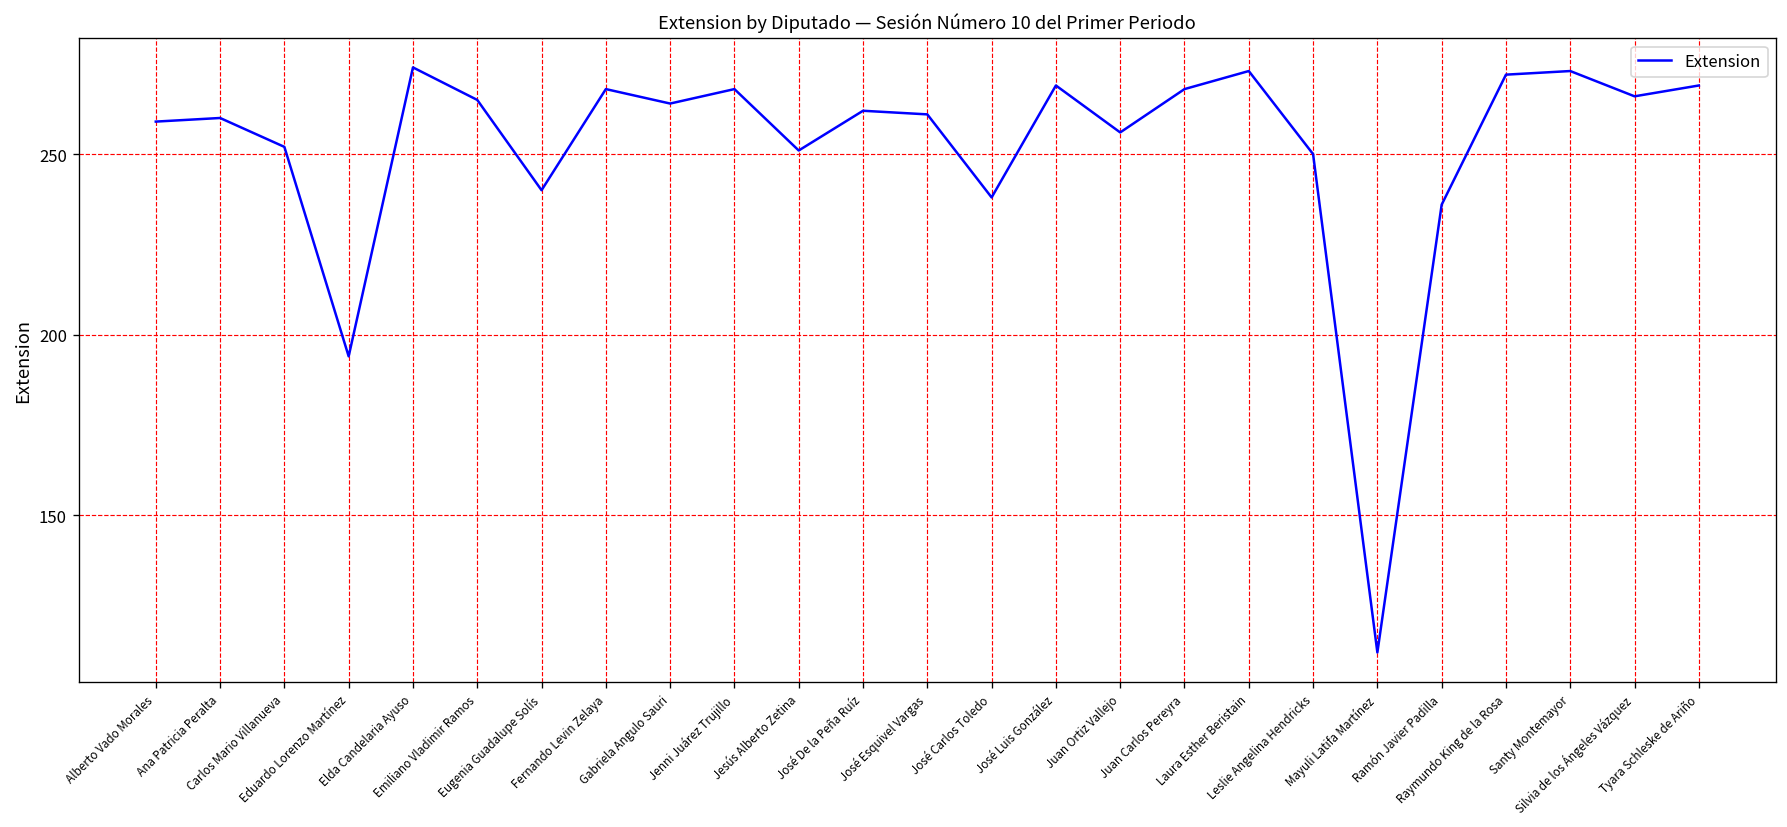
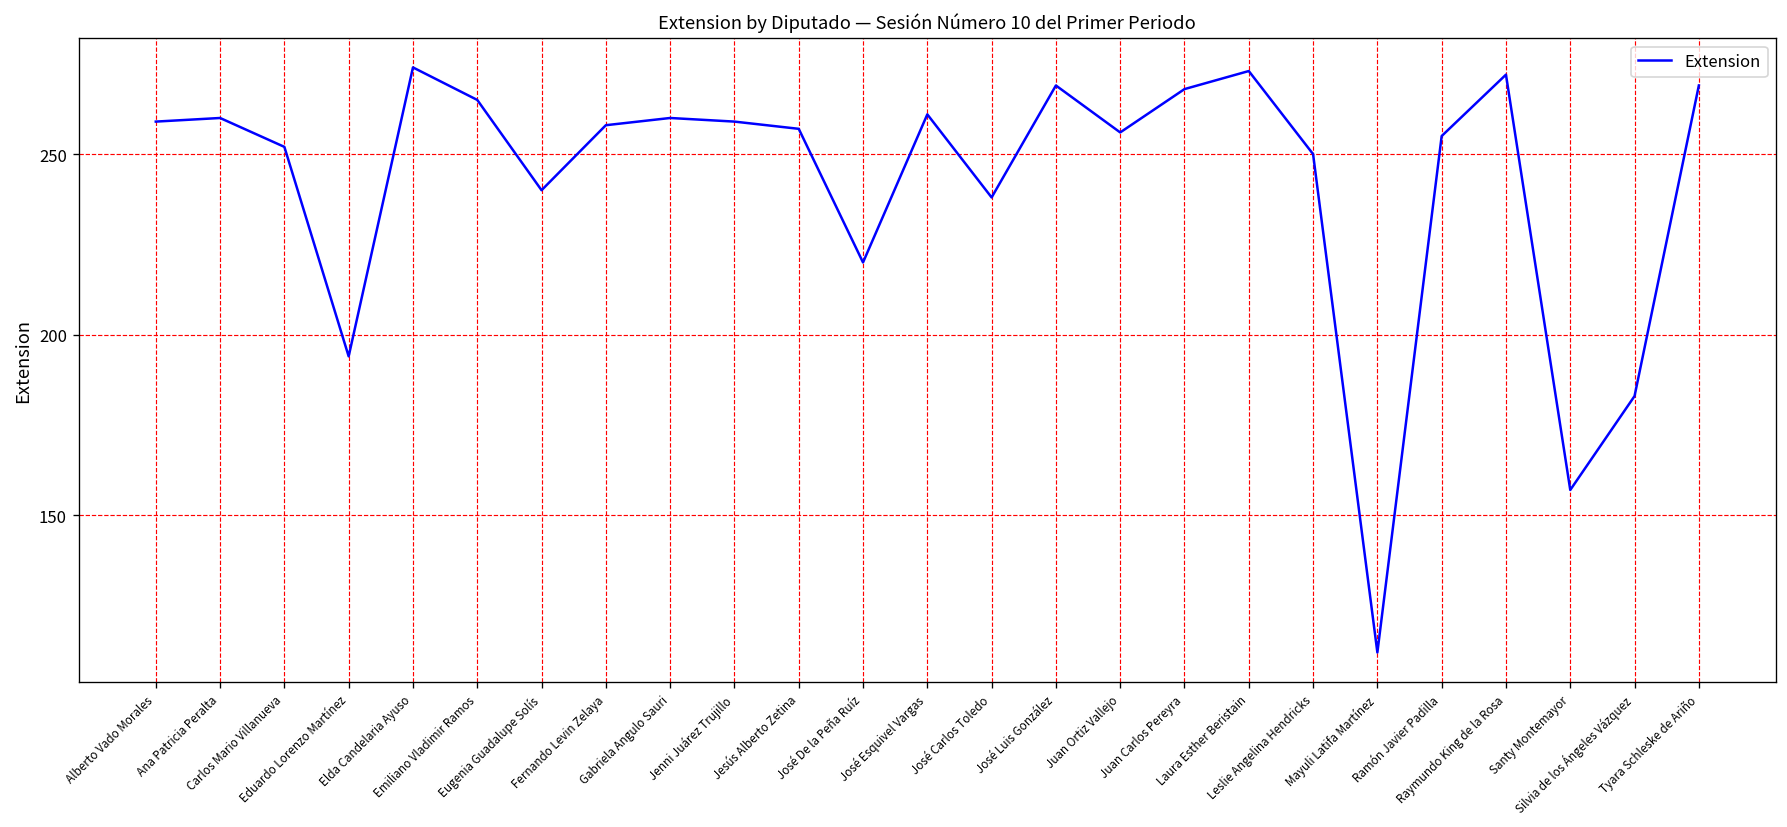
Fernando Levin Zelaya: 268 -> 258
Gabriela Angulo Sauri: 264 -> 260
Jenni Juárez Trujillo: 268 -> 259
Jesús Alberto Zetina: 251 -> 257
José De la Peña Ruíz: 262 -> 220
Ramón Javier Padilla: 236 -> 255
Santy Montemayor: 273 -> 157
Silvia de los Ángeles Vázquez: 266 -> 183
